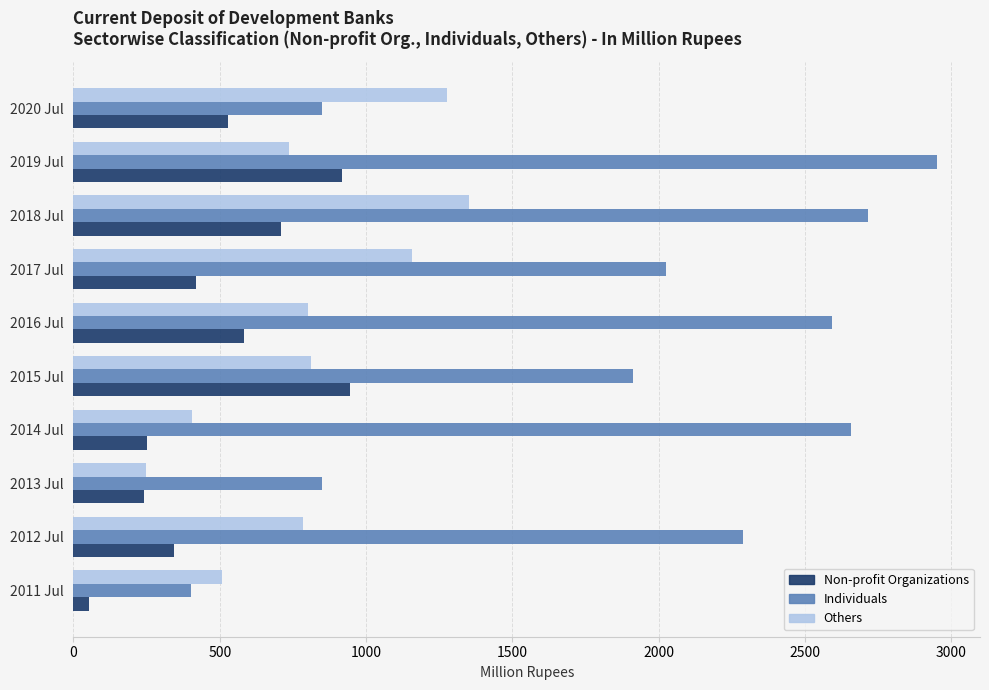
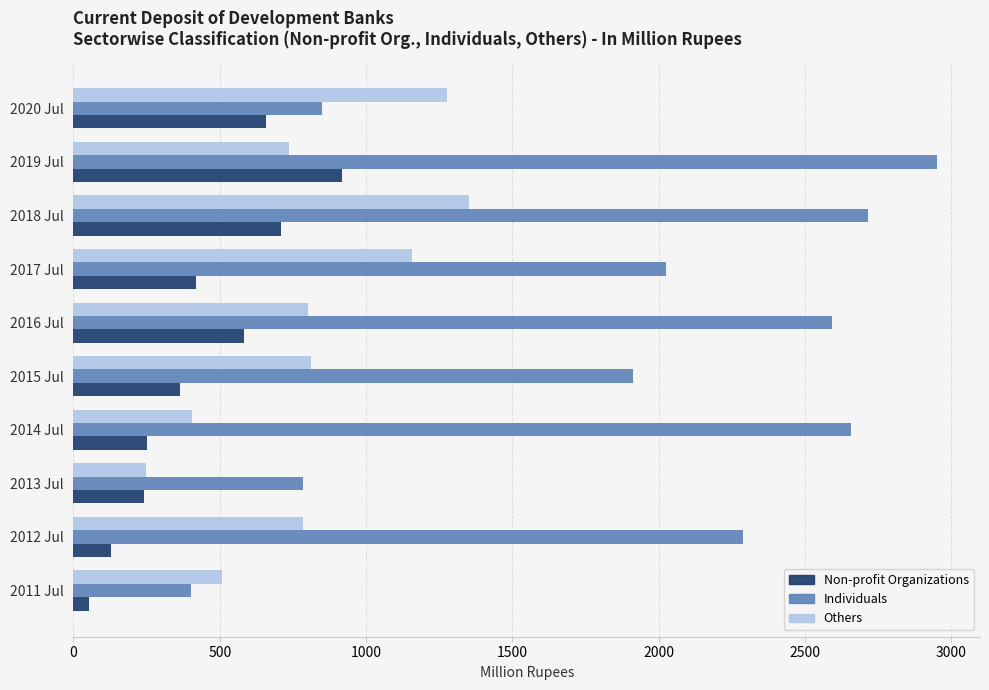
Non-profit Organizations, 2020 Jul: 530 -> 660
Non-profit Organizations, 2015 Jul: 950 -> 360
Individuals, 2013 Jul: 850 -> 780
Non-profit Organizations, 2012 Jul: 340 -> 130
